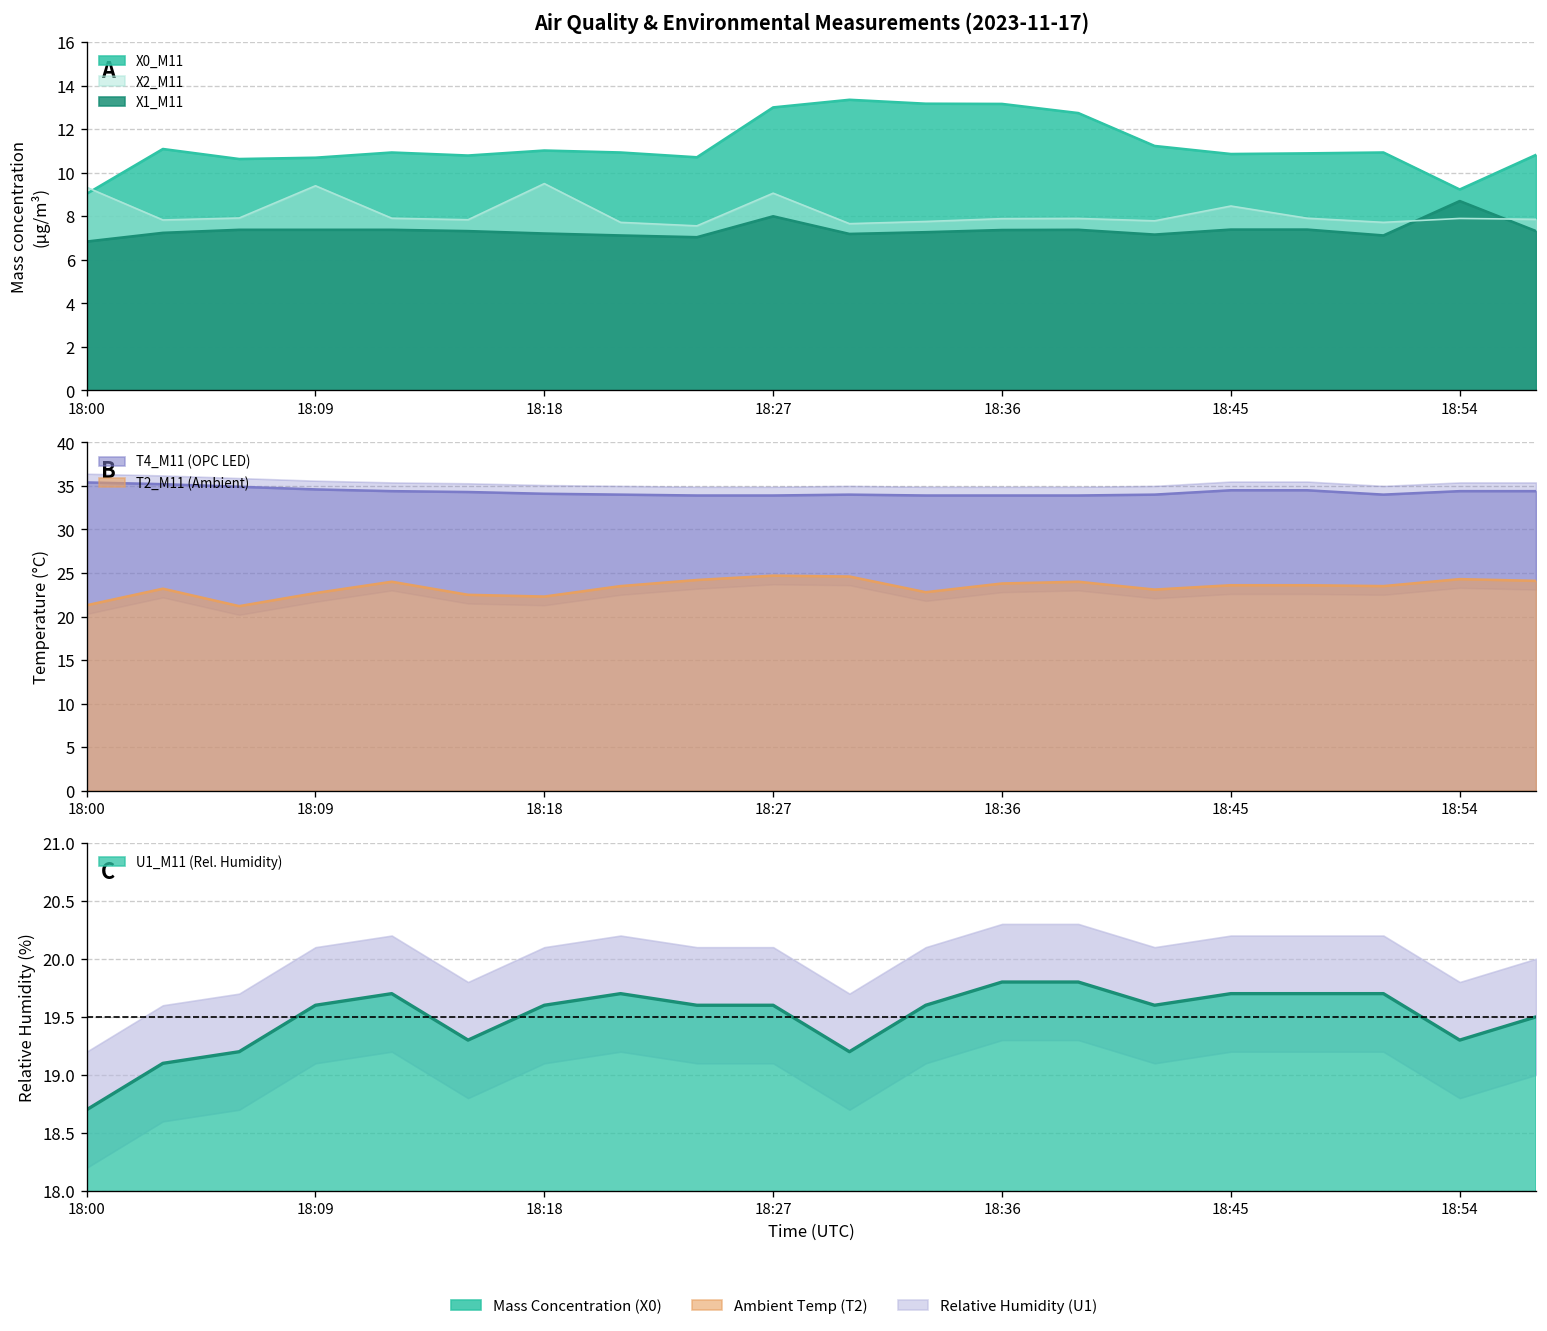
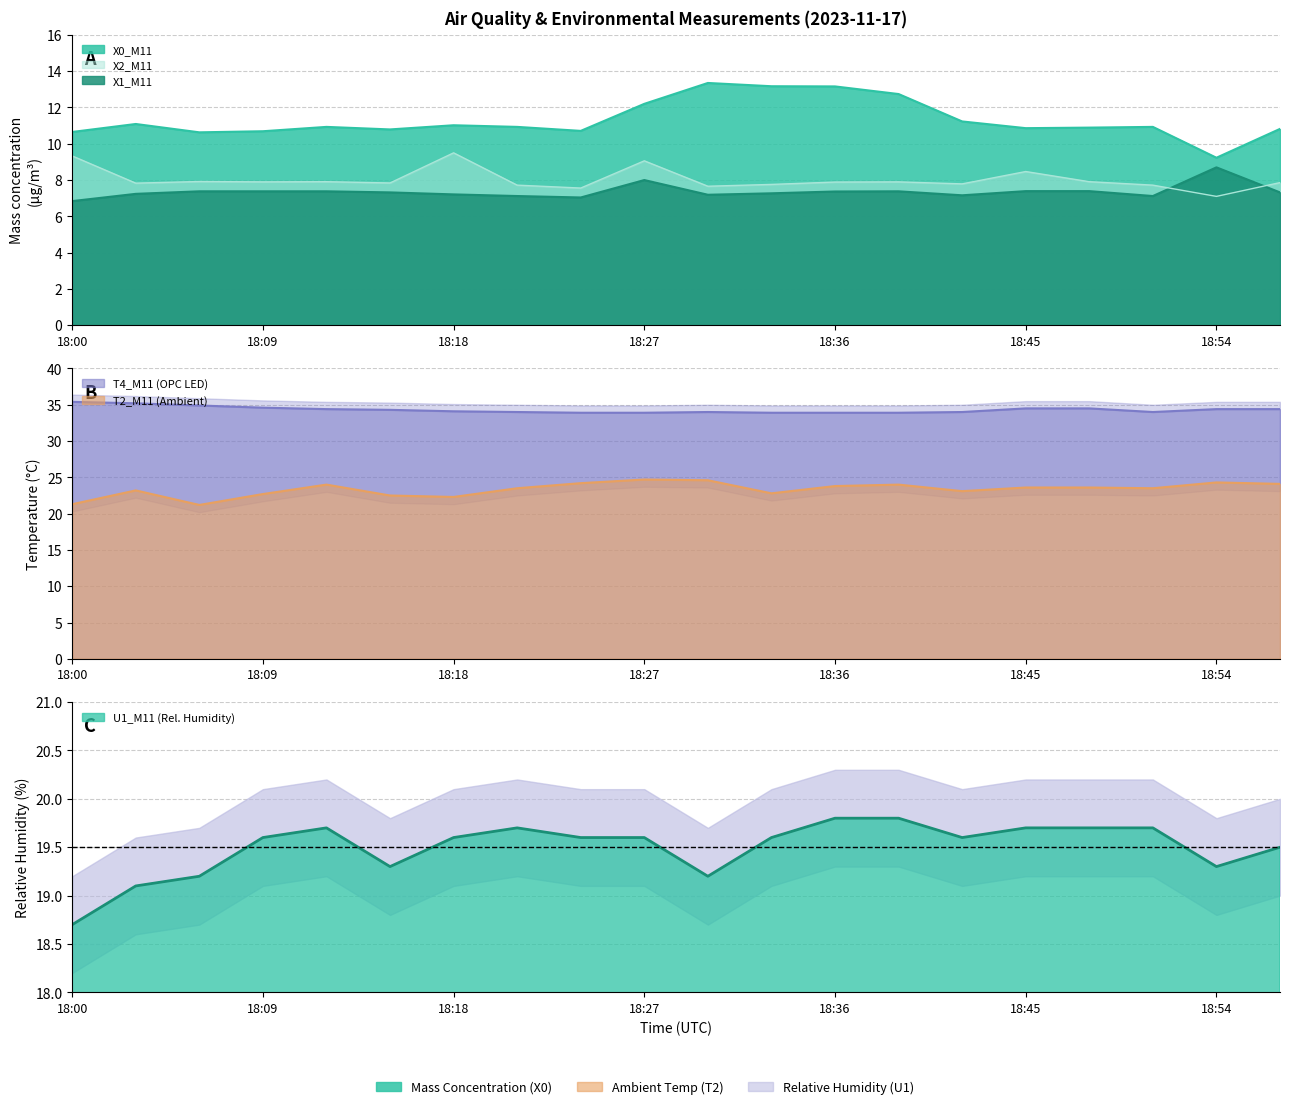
Air Quality & Environmental Measurements (2023-11-17), X0_M11, 18:00: 9.0 -> 10.7
Air Quality & Environmental Measurements (2023-11-17), X2_M11, 18:09: 9.4 -> 7.9
Air Quality & Environmental Measurements (2023-11-17), X0_M11, 18:27: 13.0 -> 12.2
Air Quality & Environmental Measurements (2023-11-17), X2_M11, 18:54: 7.9 -> 7.1
